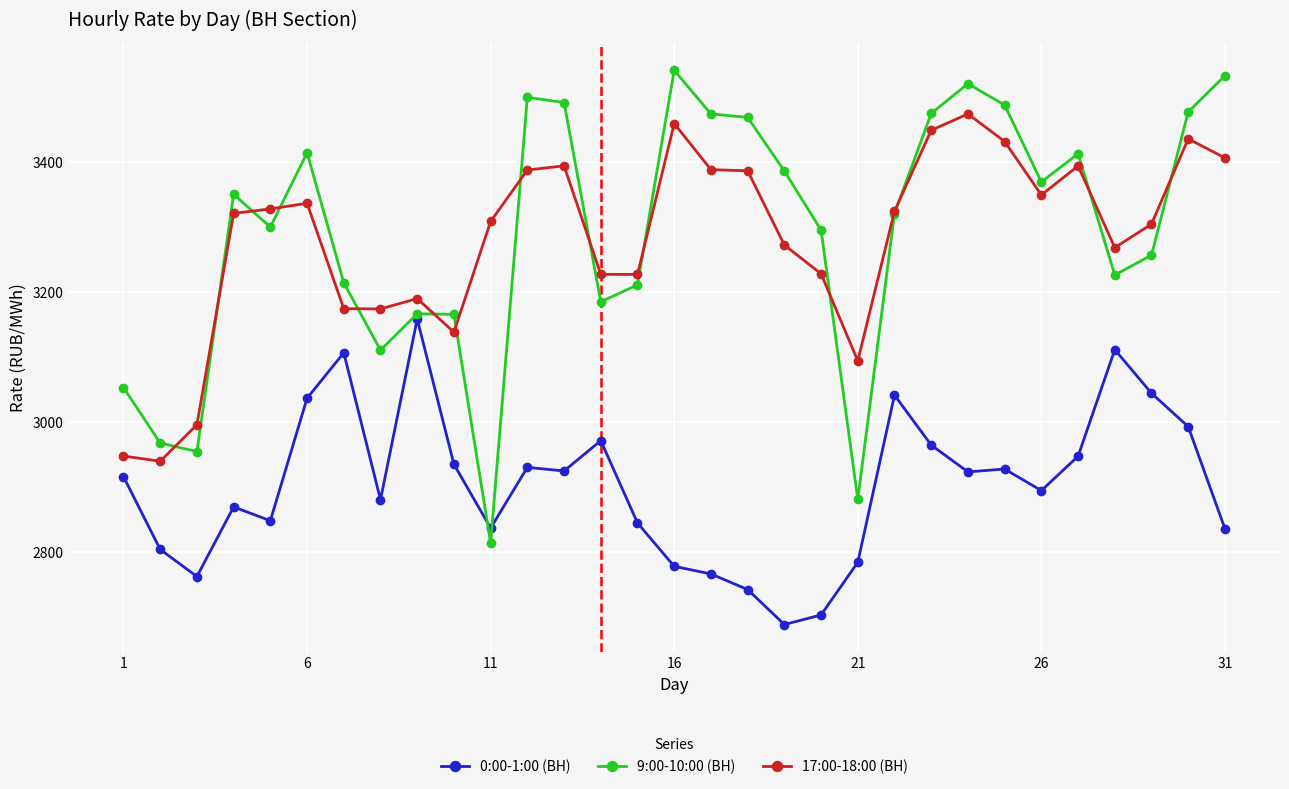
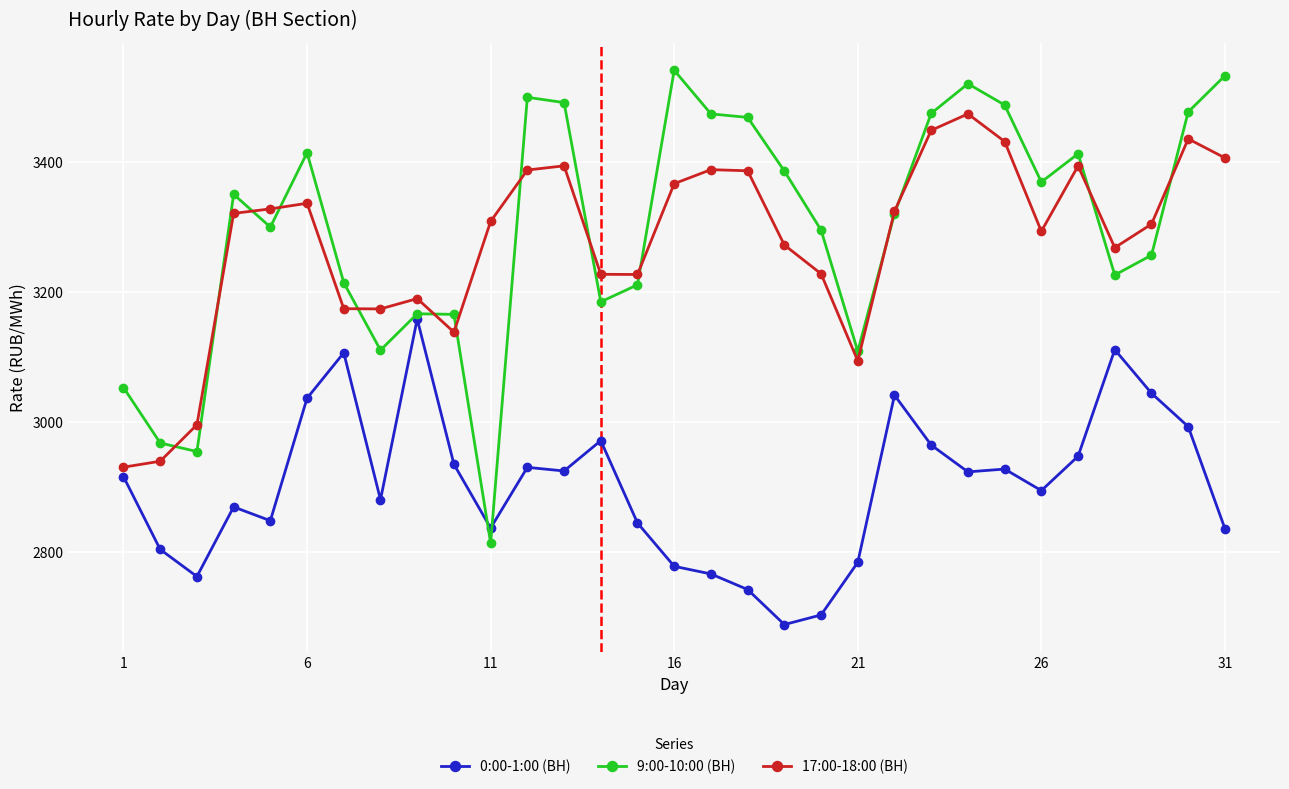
17:00-18:00 (ВН), 1: 2950 -> 2930
17:00-18:00 (ВН), 16: 3460 -> 3370
9:00-10:00 (ВН), 21: 2880 -> 3110
17:00-18:00 (ВН), 26: 3350 -> 3290
